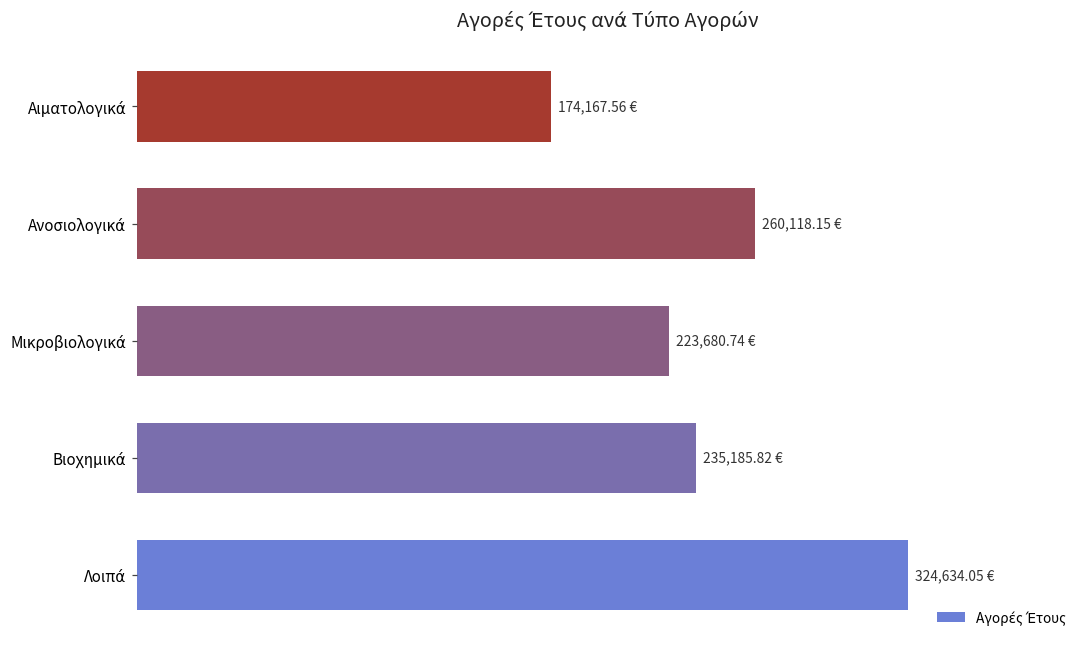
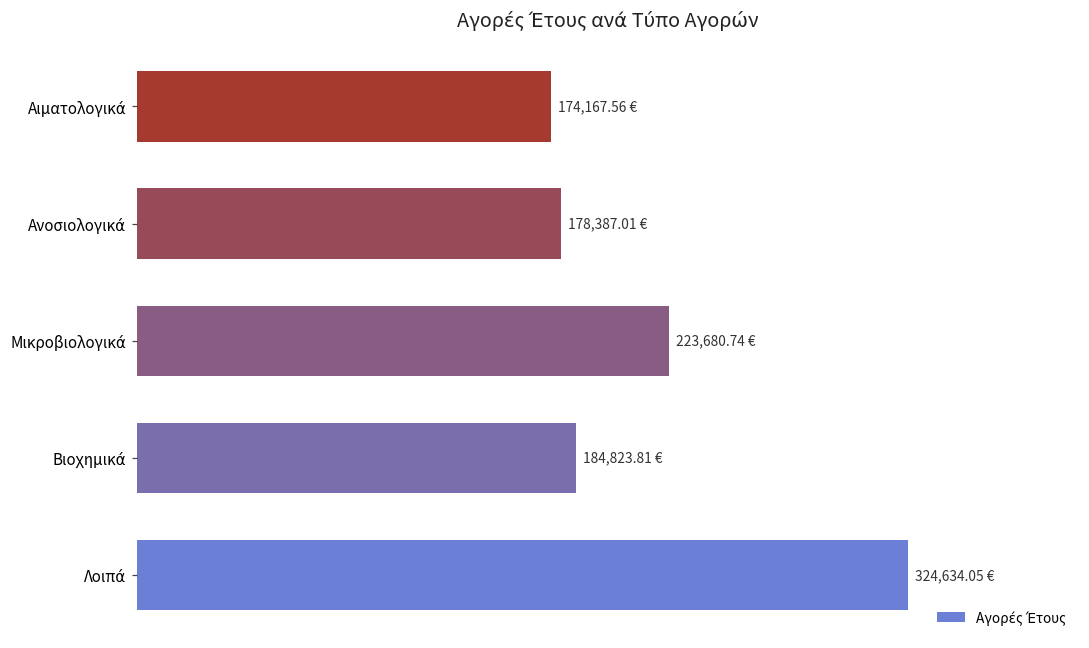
Ανοσιολογικά: 260,118.15 -> 178,387.01
Βιοχημικά: 235,185.82 -> 184,823.81
